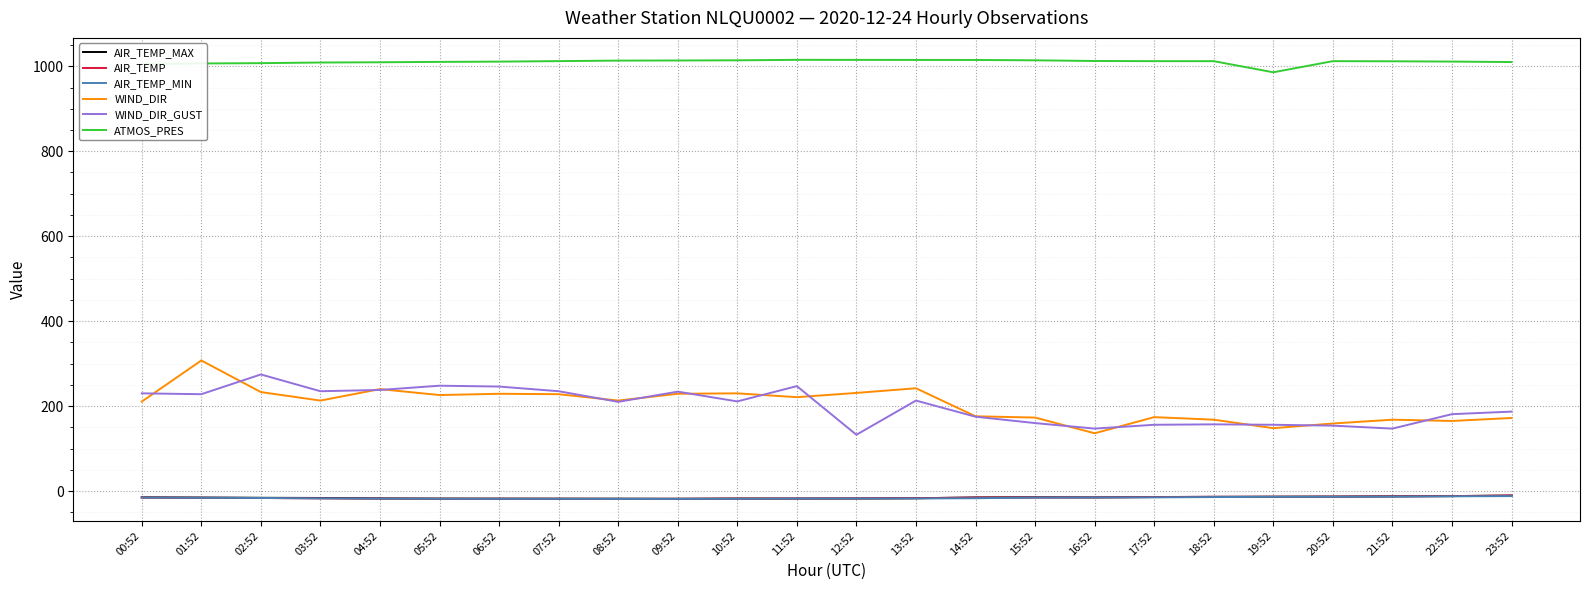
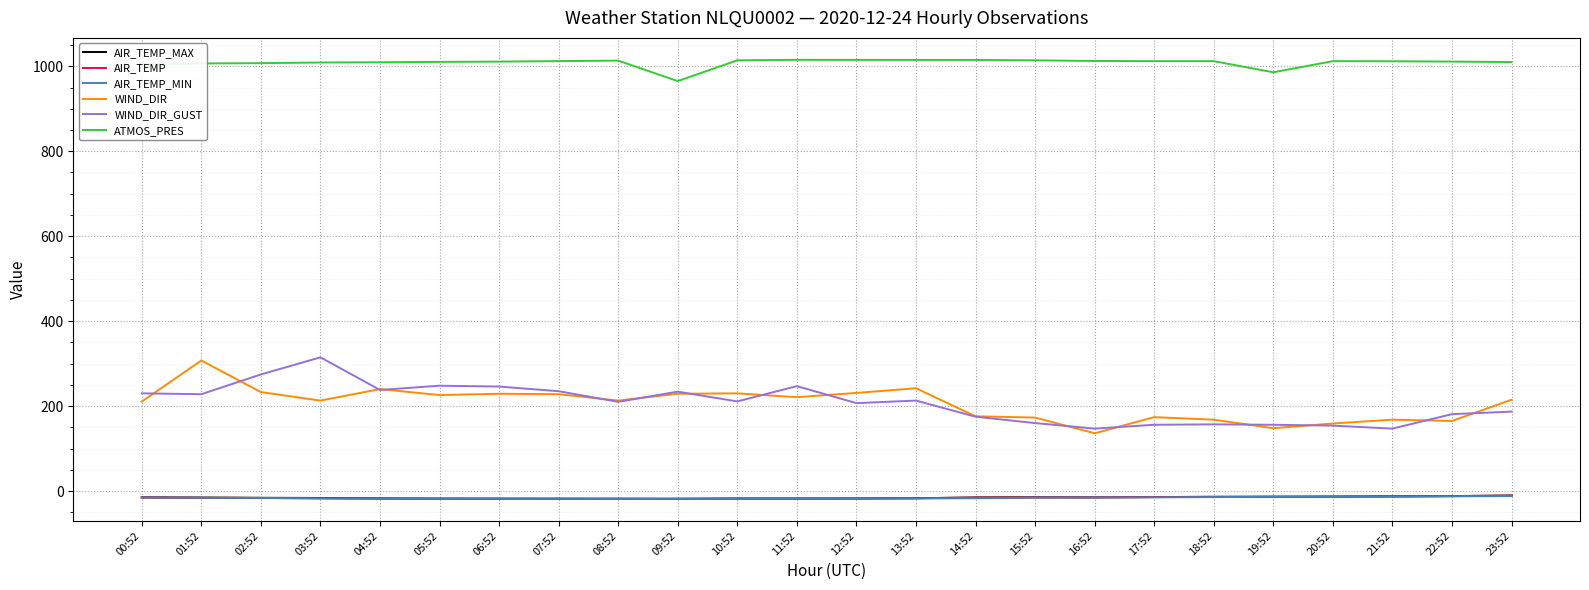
WIND_DIR_GUST, 03:52: 240 -> 310
ATMOS_PRES, 09:52: 1010 -> 970
WIND_DIR_GUST, 12:52: 130 -> 210
WIND_DIR, 23:52: 170 -> 220
